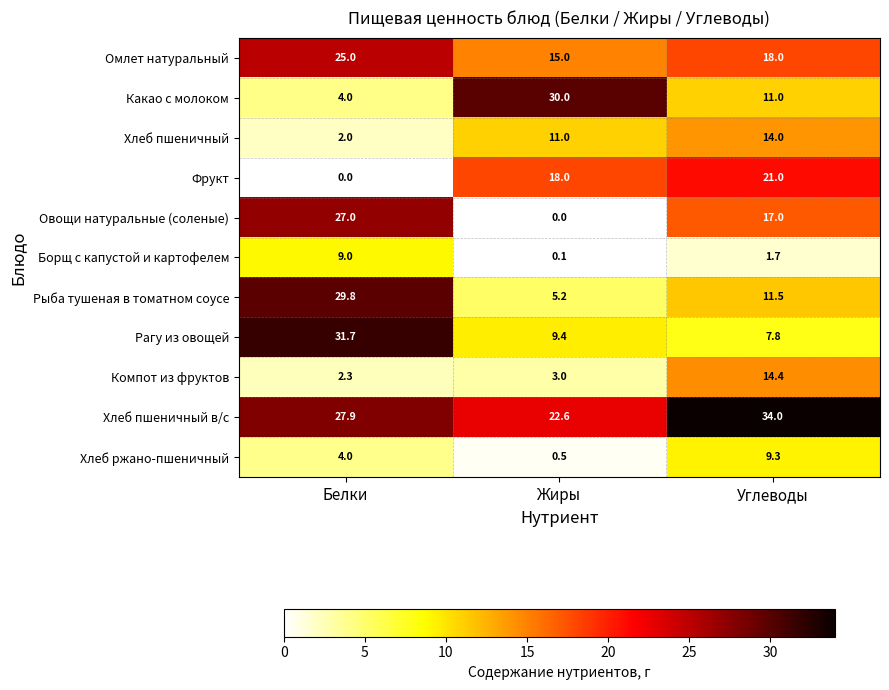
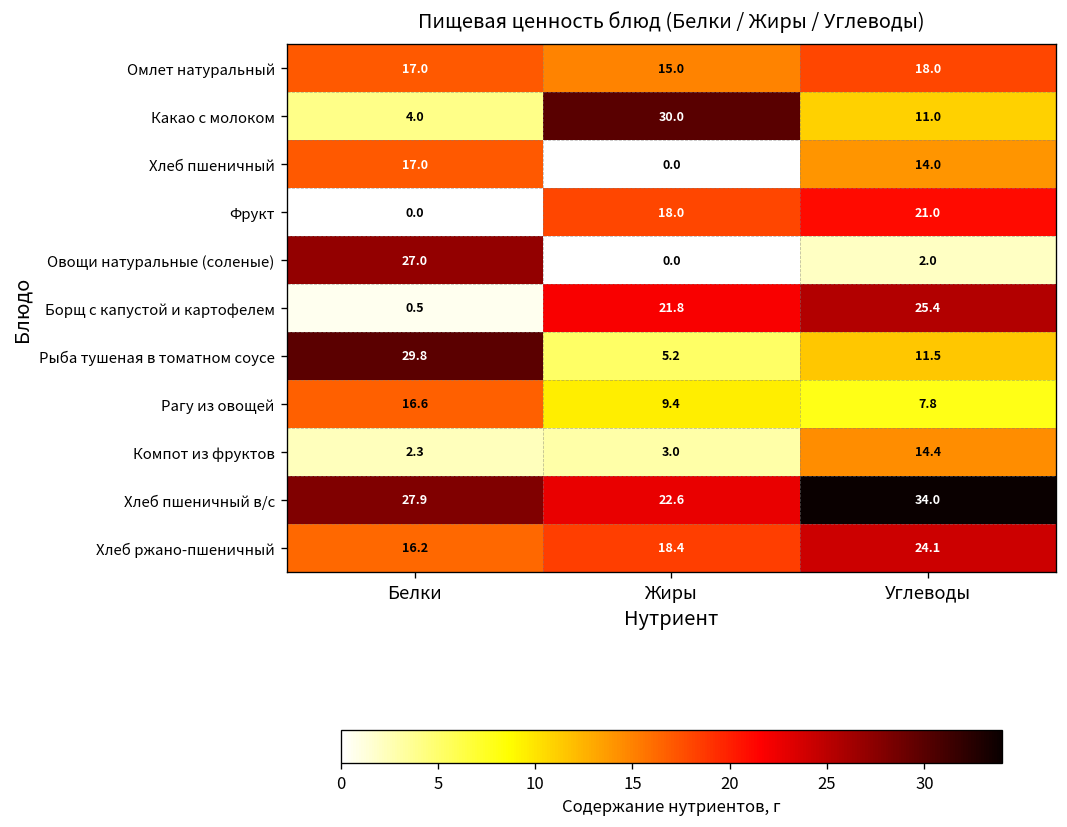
Омлет натуральный, Белки: 25.0 -> 17.0
Хлеб пшеничный, Белки: 2.0 -> 17.0
Хлеб пшеничный, Жиры: 11.0 -> 0.0
Овощи натуральные (соленые), Углеводы: 17.0 -> 2.0
Борщ с капустой и картофелем, Белки: 9.0 -> 0.5
Борщ с капустой и картофелем, Жиры: 0.1 -> 21.8
Борщ с капустой и картофелем, Углеводы: 1.7 -> 25.4
Рагу из овощей, Белки: 31.7 -> 16.6
Хлеб ржано-пшеничный, Белки: 4.0 -> 16.2
Хлеб ржано-пшеничный, Жиры: 0.5 -> 18.4
Хлеб ржано-пшеничный, Углеводы: 9.3 -> 24.1
